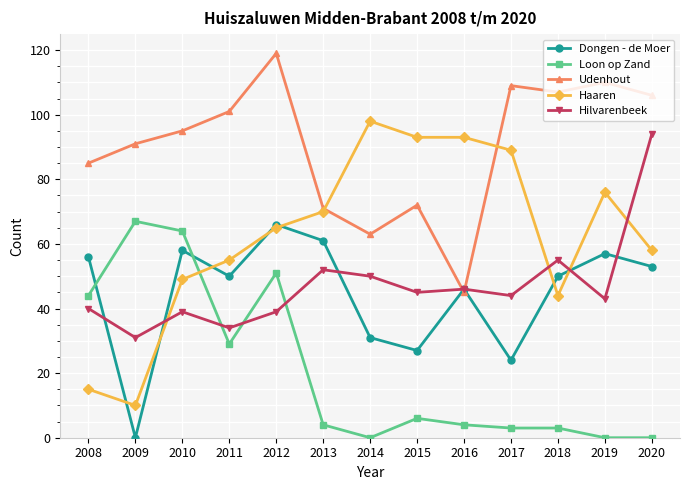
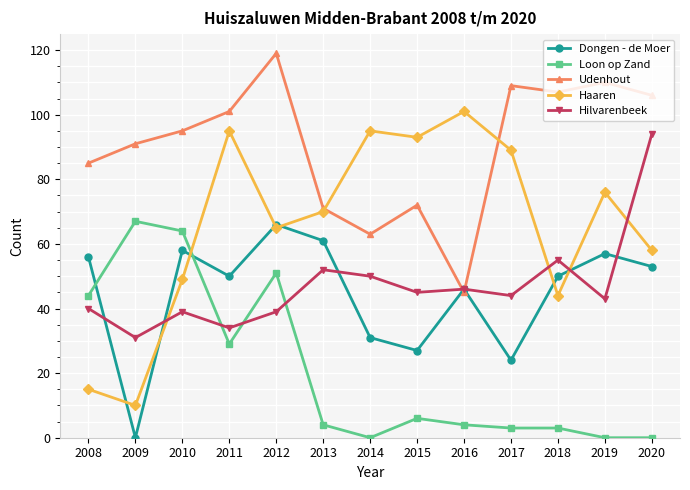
Haaren, 2011: 55 -> 95
Haaren, 2014: 98 -> 95
Haaren, 2016: 93 -> 101
